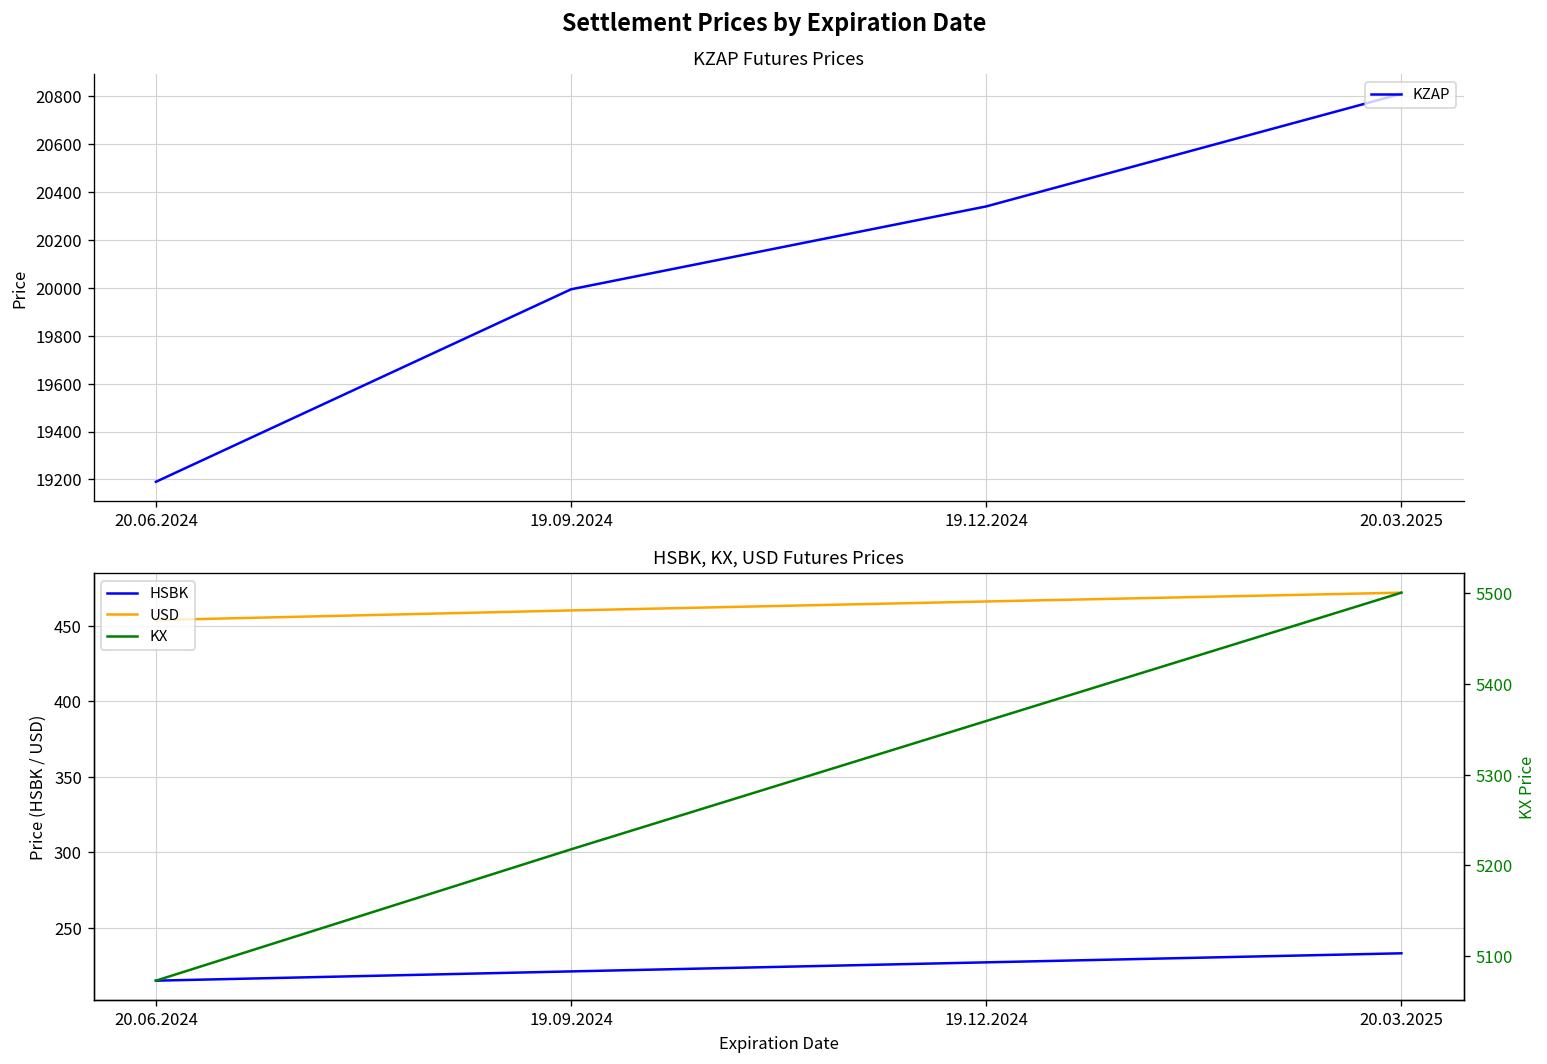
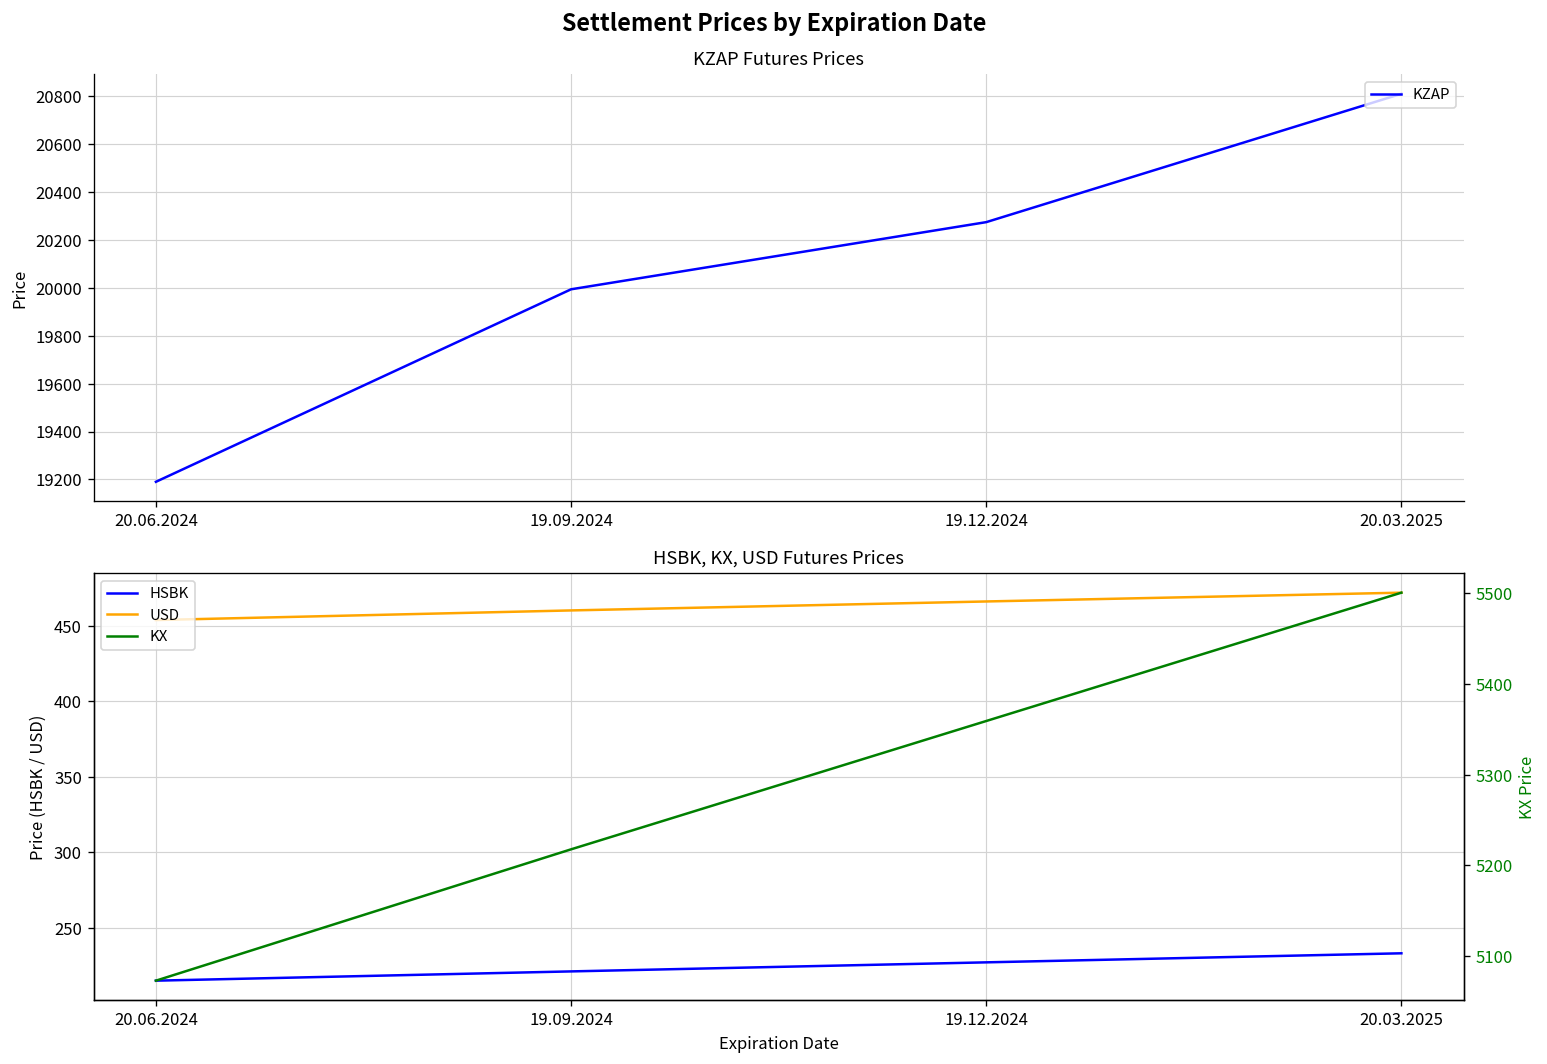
KZAP Futures Prices, 19.12.2024: 20340 -> 20270
